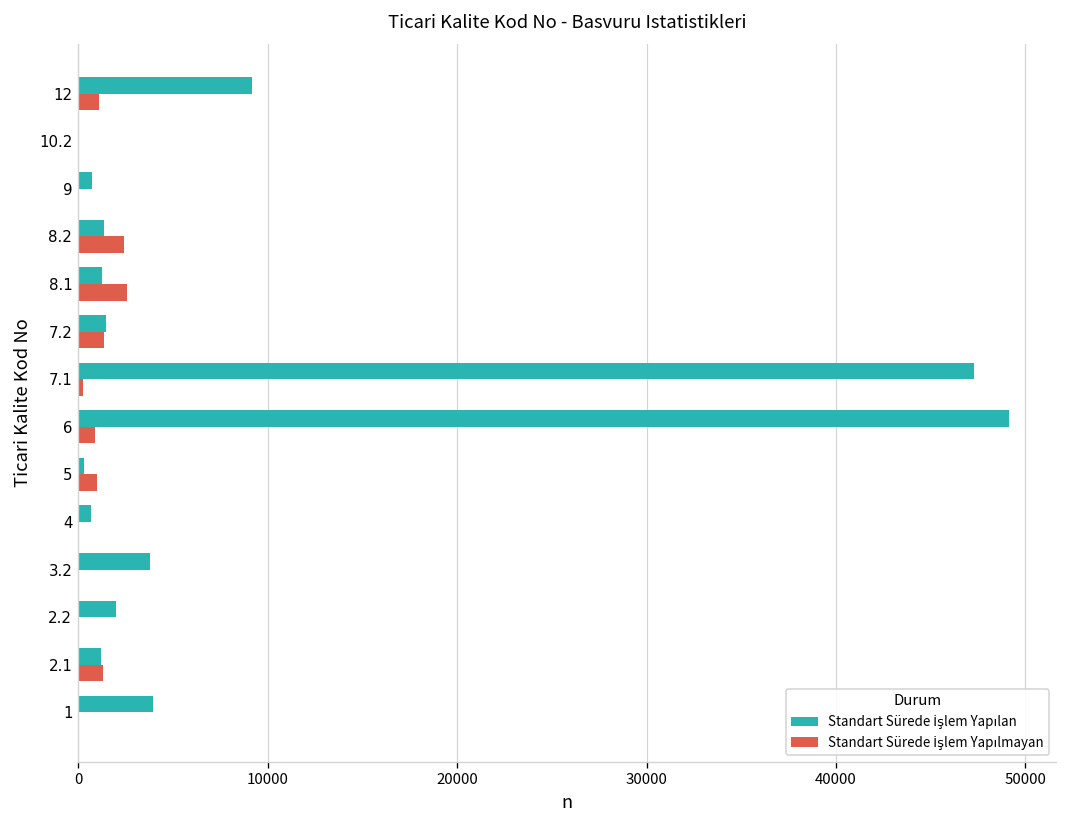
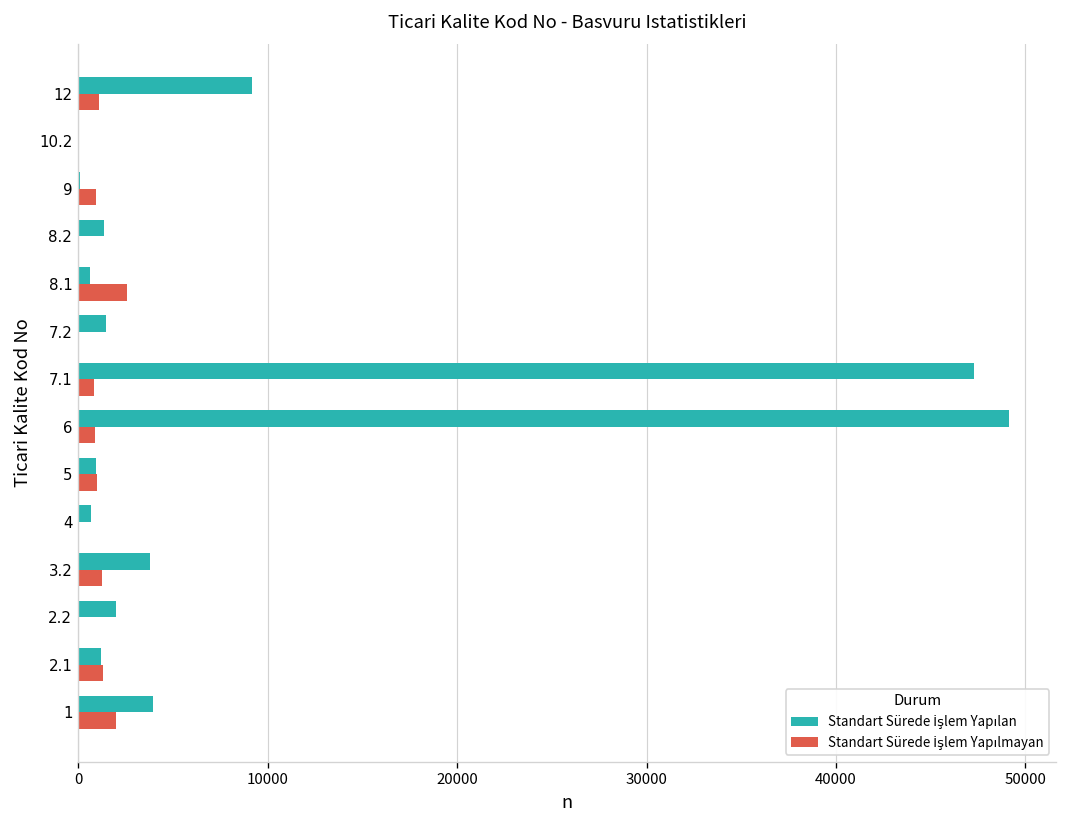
Standart Sürede İşlem Yapılan, 9: 700 -> 100
Standart Sürede İşlem Yapılmayan, 9: 0 -> 1000
Standart Sürede İşlem Yapılmayan, 8.2: 2400 -> 0
Standart Sürede İşlem Yapılan, 8.1: 1300 -> 600
Standart Sürede İşlem Yapılmayan, 7.2: 1300 -> 0
Standart Sürede İşlem Yapılmayan, 7.1: 200 -> 800
Standart Sürede İşlem Yapılan, 5: 300 -> 900
Standart Sürede İşlem Yapılmayan, 3.2: 0 -> 1300
Standart Sürede İşlem Yapılmayan, 1: 0 -> 2000
